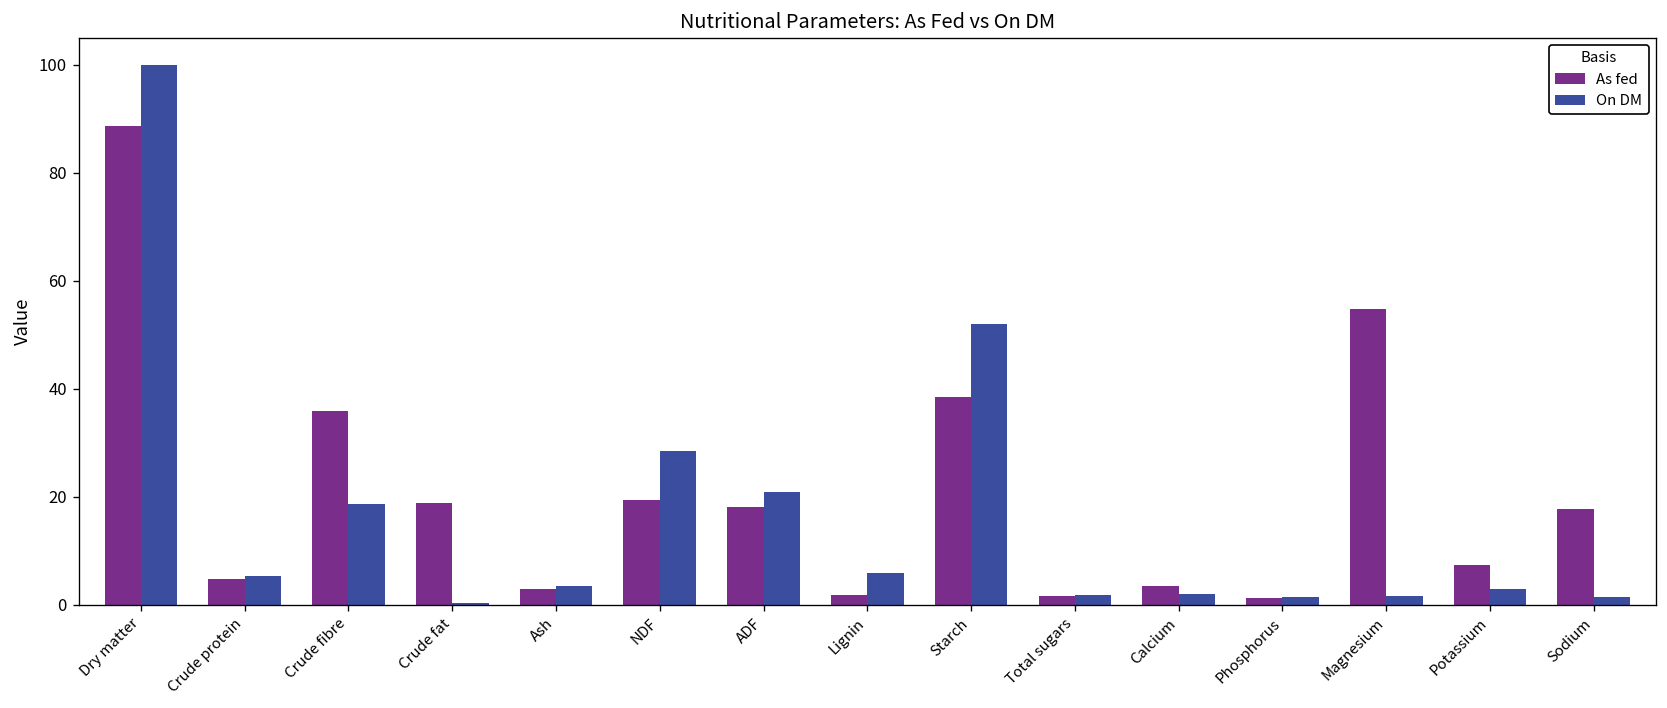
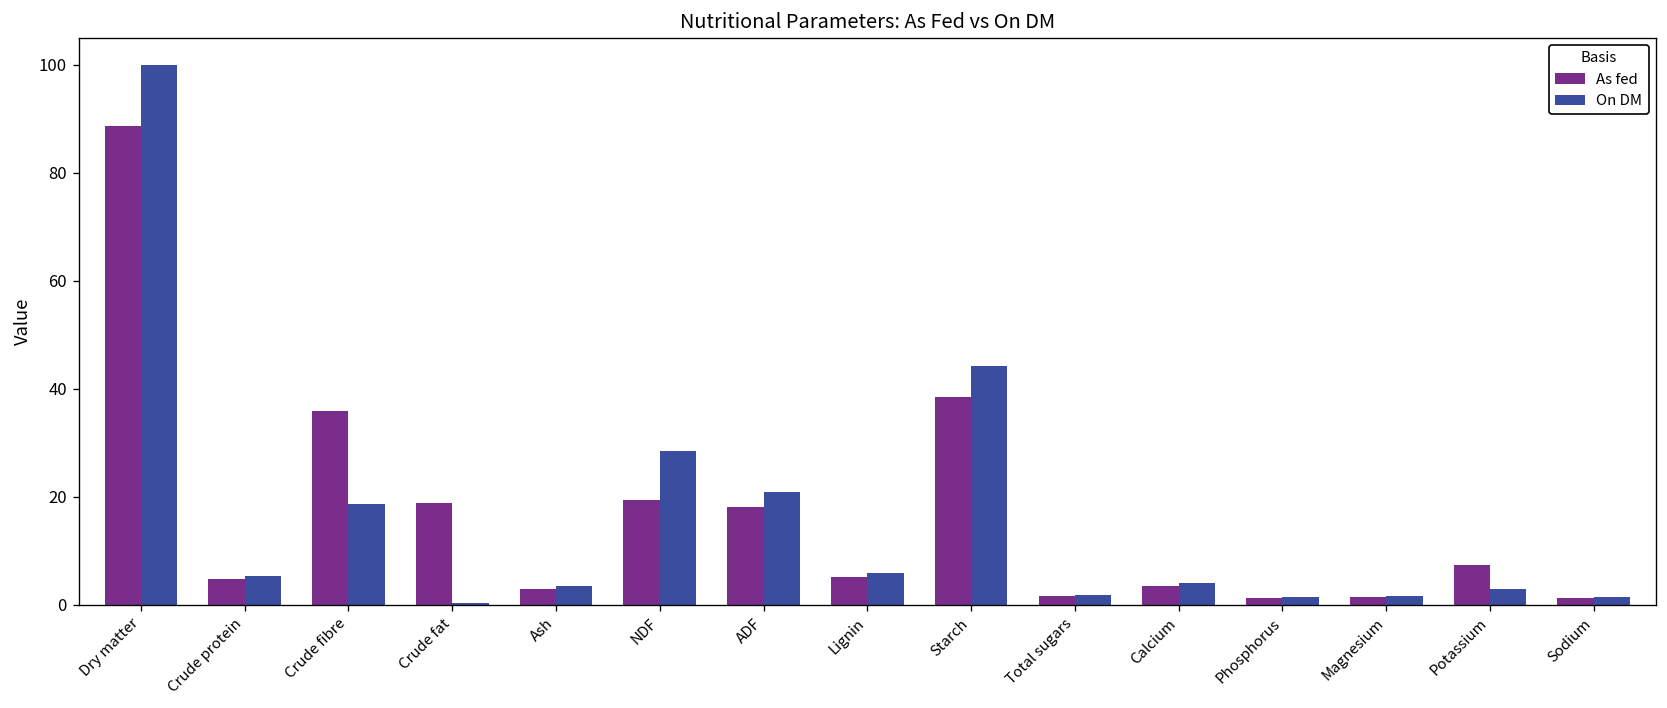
As fed, Lignin: 2 -> 5
On DM, Starch: 52 -> 44
On DM, Calcium: 2 -> 4
As fed, Magnesium: 55 -> 1
As fed, Sodium: 18 -> 1
